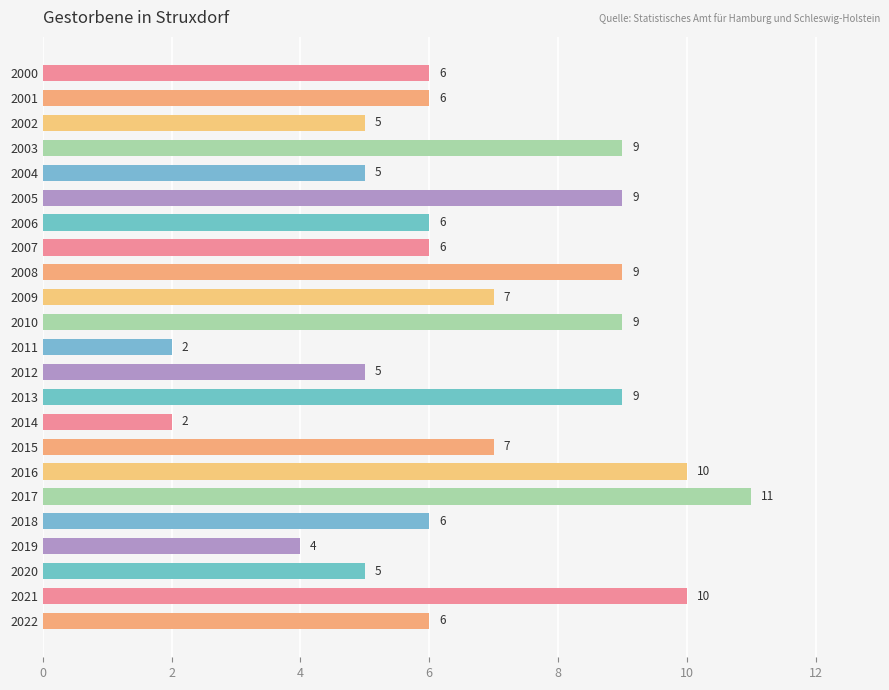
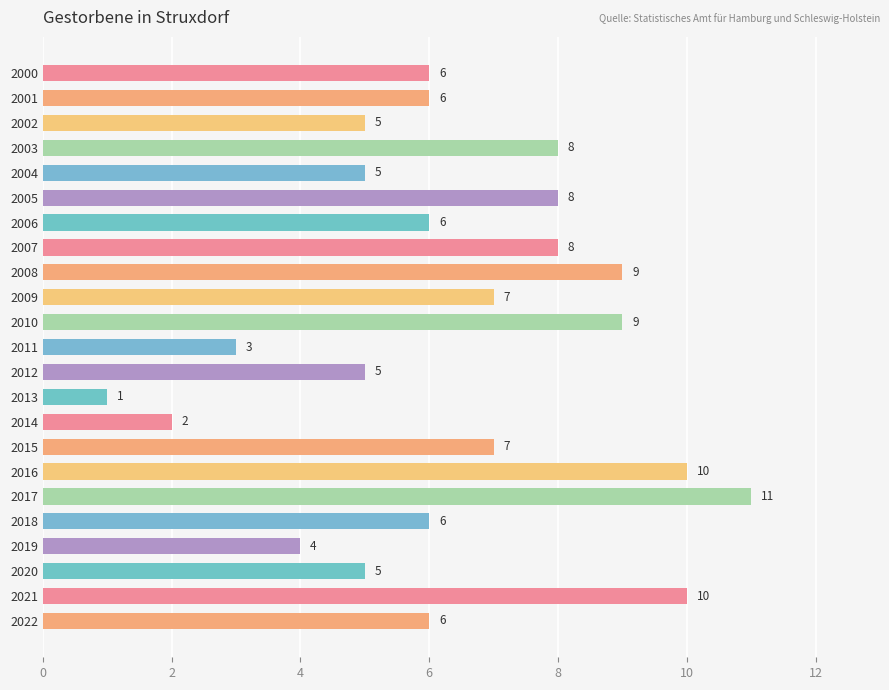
2003: 9 -> 8
2005: 9 -> 8
2007: 6 -> 8
2011: 2 -> 3
2013: 9 -> 1
